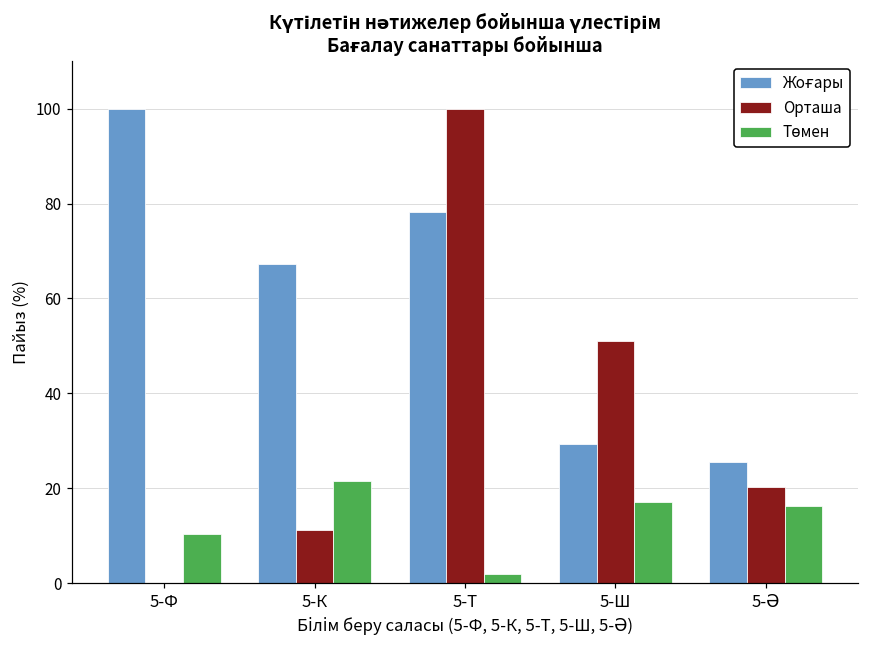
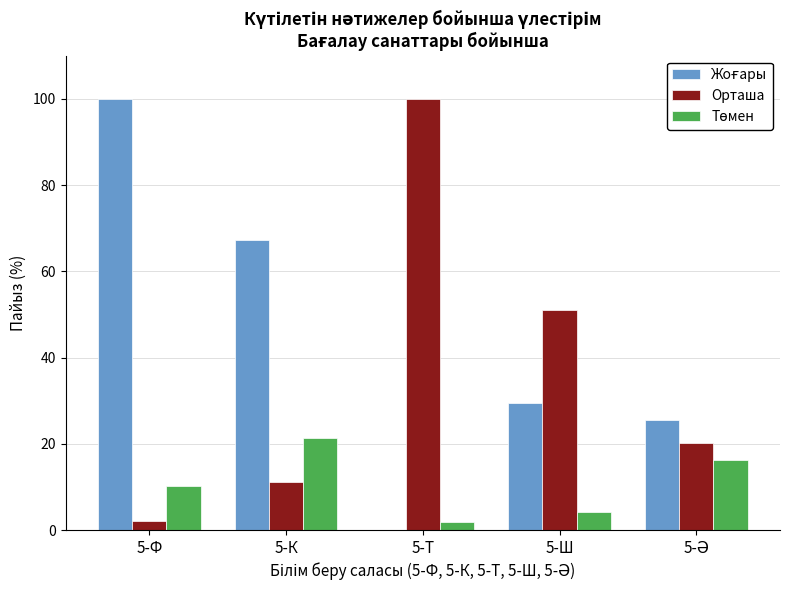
Орташа, 5-Ф: 0 -> 2
Жоғары, 5-Т: 78 -> 0
Төмен, 5-Ш: 17 -> 4
